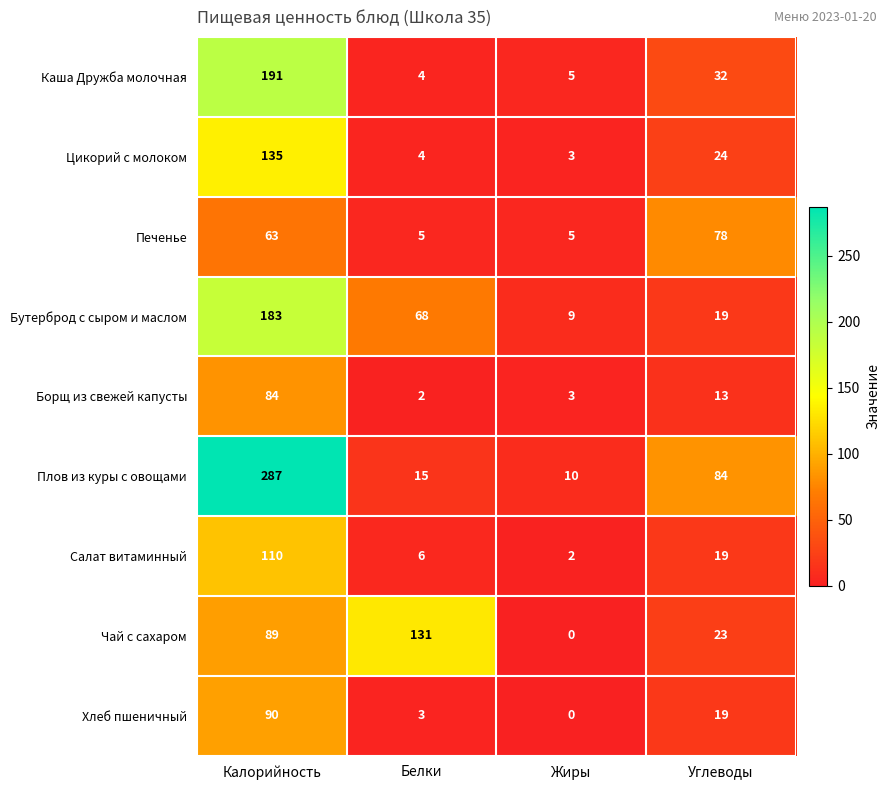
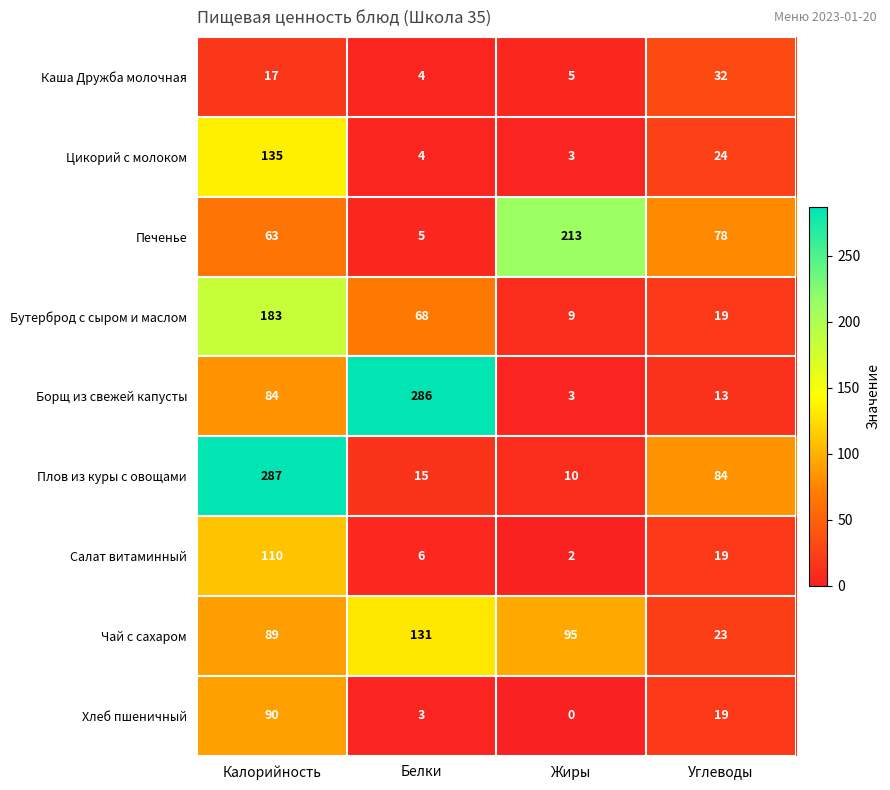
Каша Дружба молочная, Калорийность: 191 -> 17
Печенье, Жиры: 5 -> 213
Борщ из свежей капусты, Белки: 2 -> 286
Чай с сахаром, Жиры: 0 -> 95
